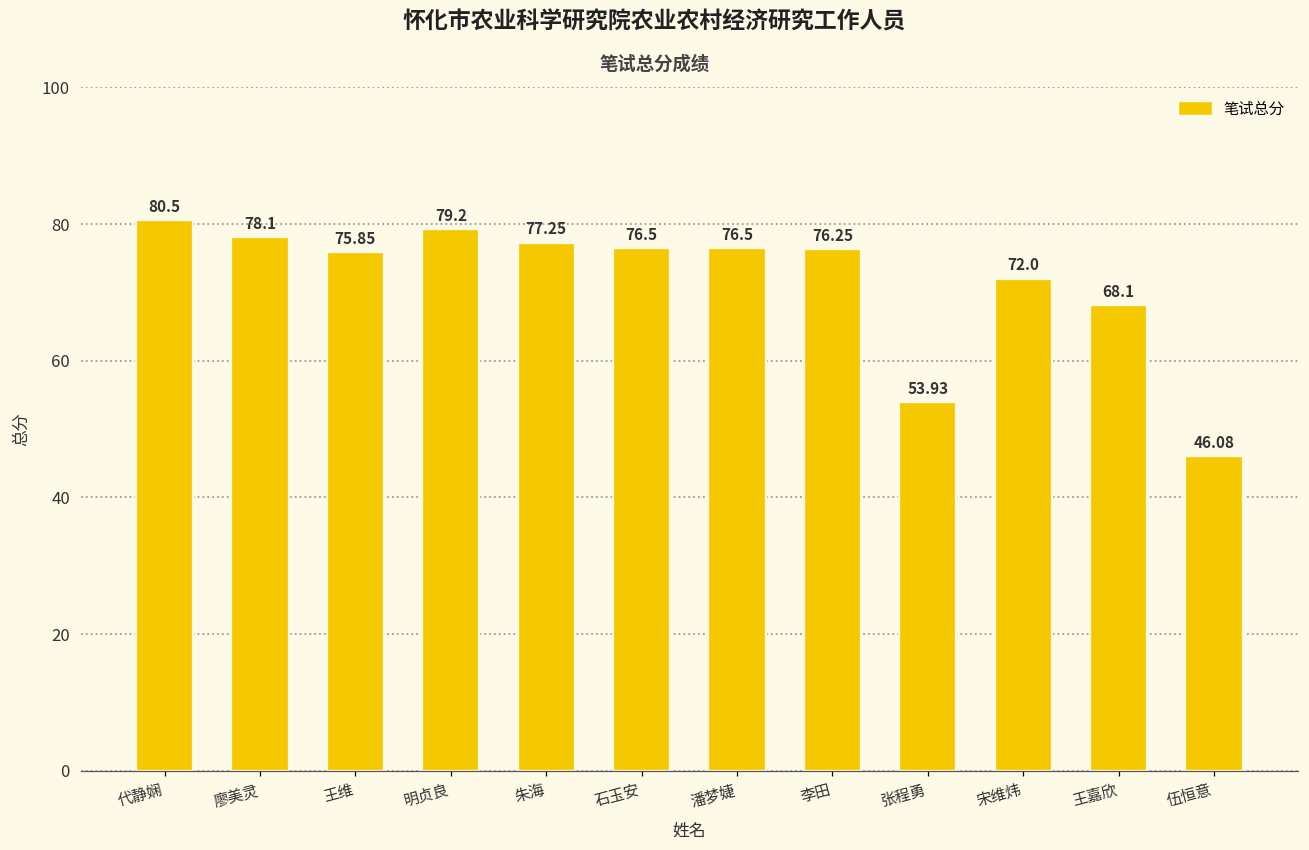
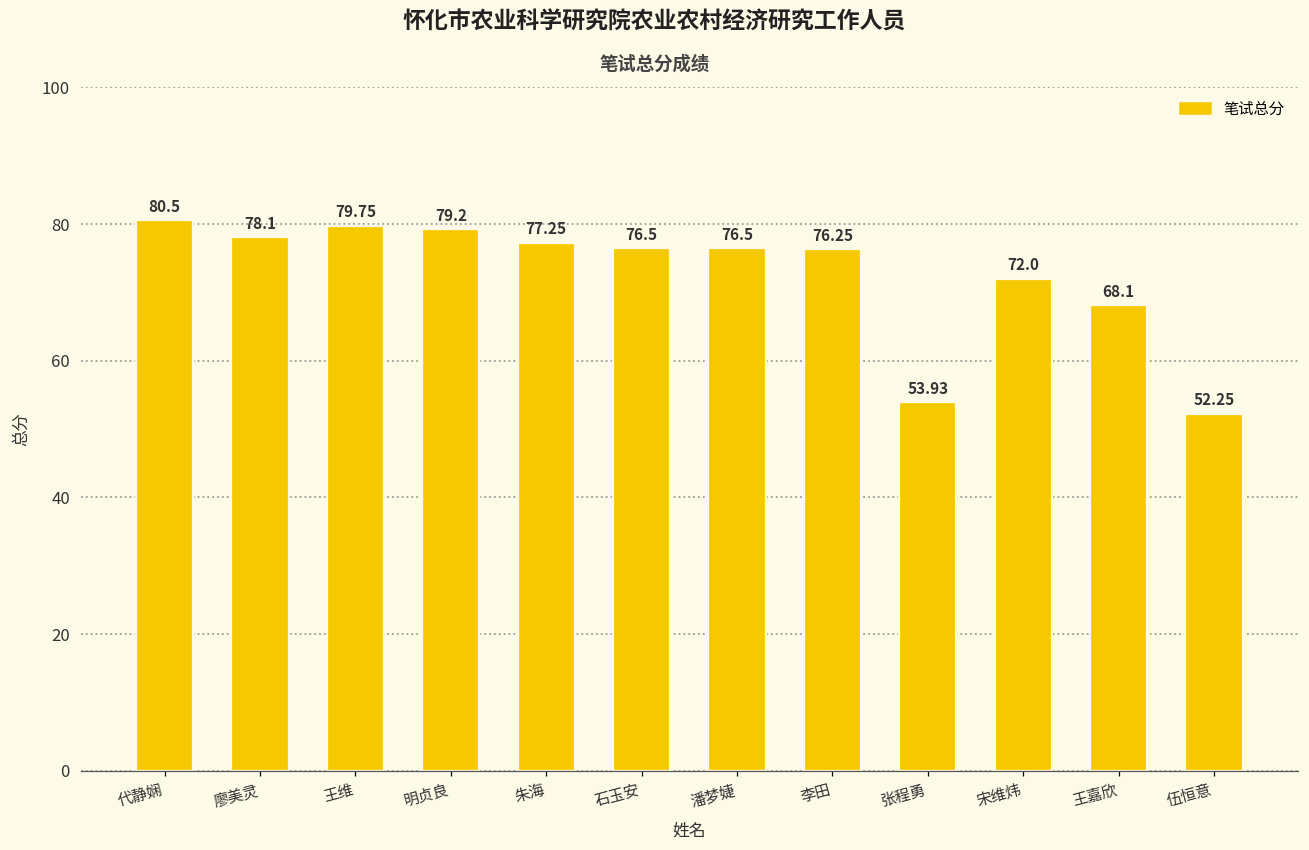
王维: 75.85 -> 79.75
伍恒意: 46.08 -> 52.25
